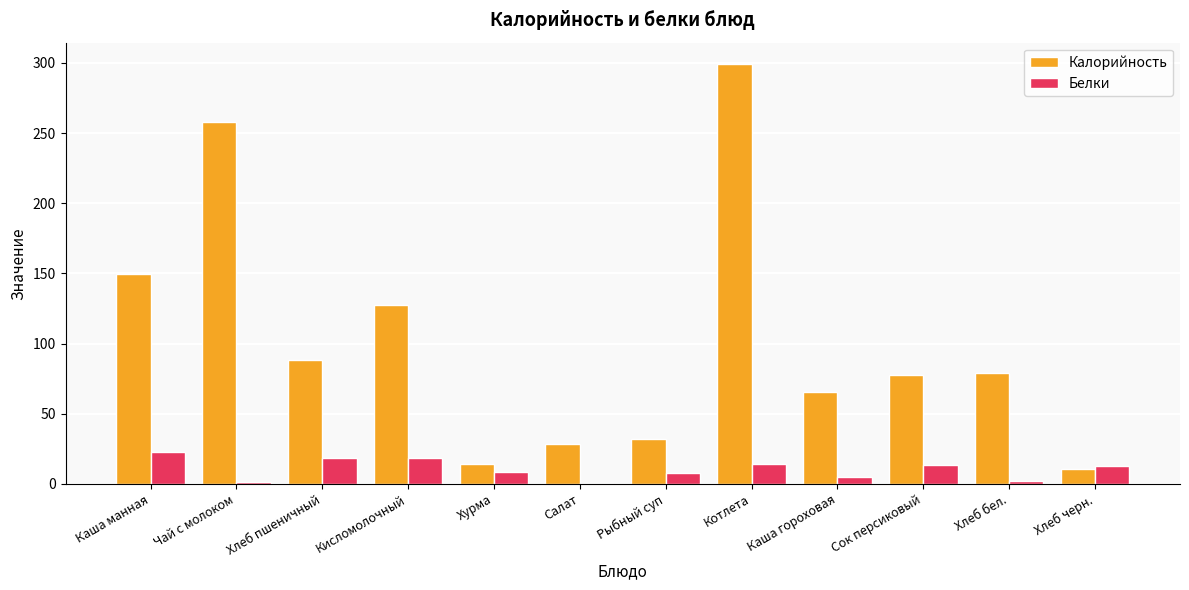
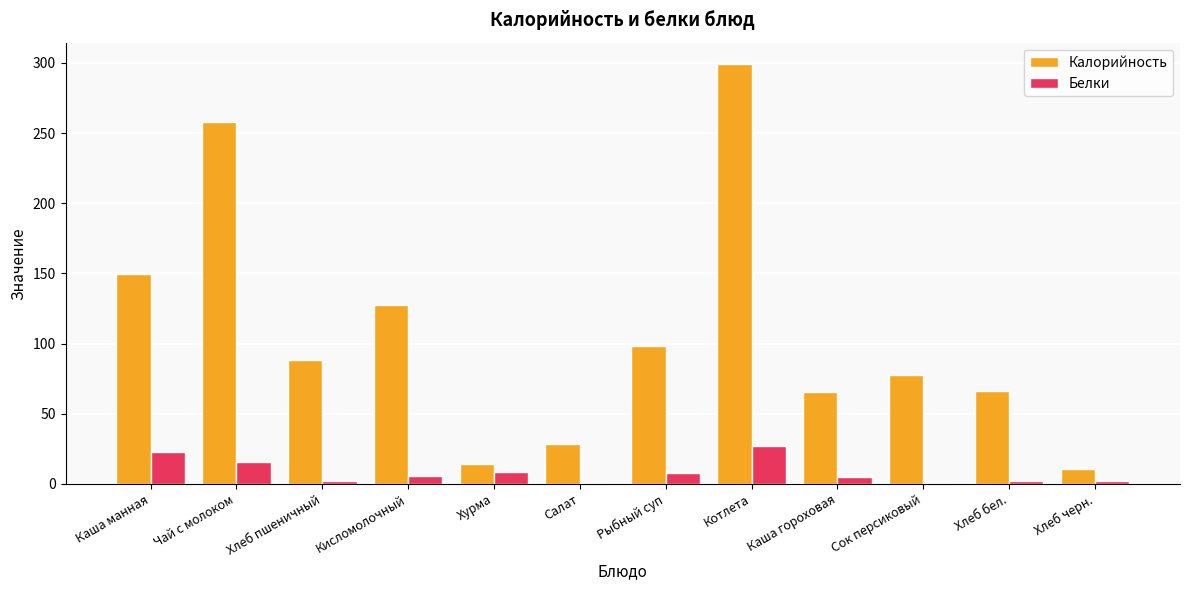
Белки, Чай с молоком: 1 -> 15
Белки, Хлеб пшеничный: 18 -> 2
Белки, Кисломолочный: 19 -> 6
Калорийность, Рыбный суп: 32 -> 98
Белки, Котлета: 14 -> 27
Белки, Сок персиковый: 13 -> 1
Калорийность, Хлеб бел.: 79 -> 66
Белки, Хлеб черн.: 13 -> 2
